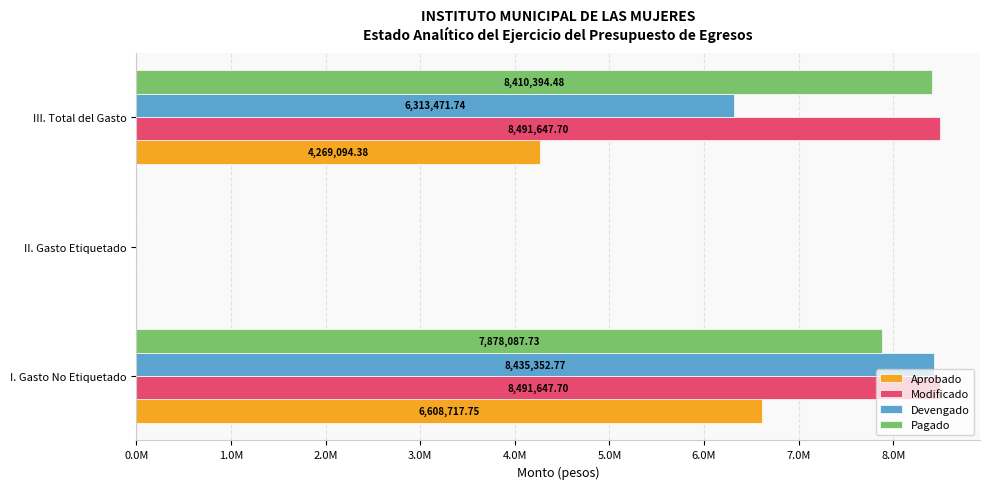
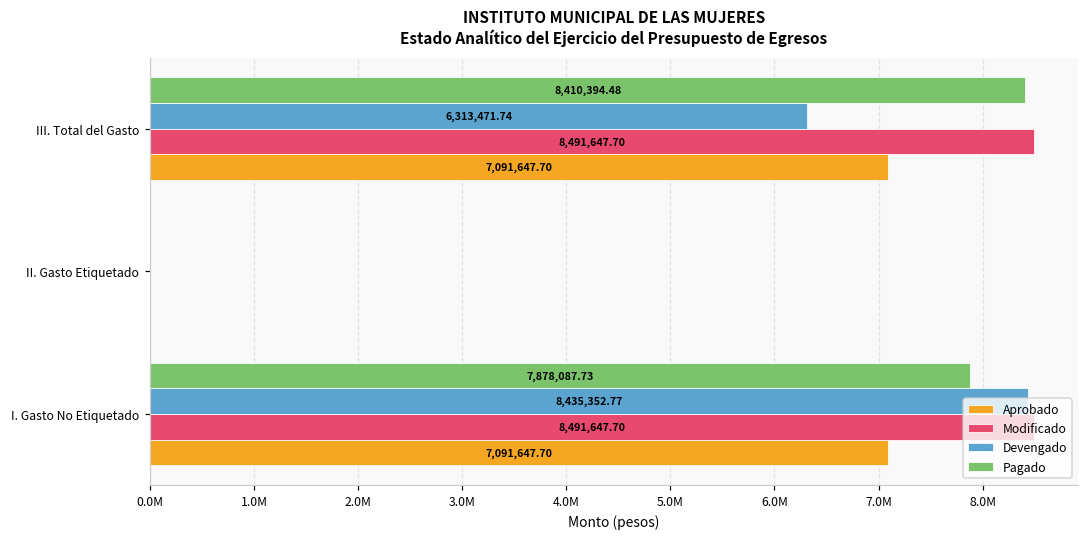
Aprobado, III. Total del Gasto: 4,269,094.38 -> 7,091,647.70
Aprobado, I. Gasto No Etiquetado: 6,608,717.75 -> 7,091,647.70
